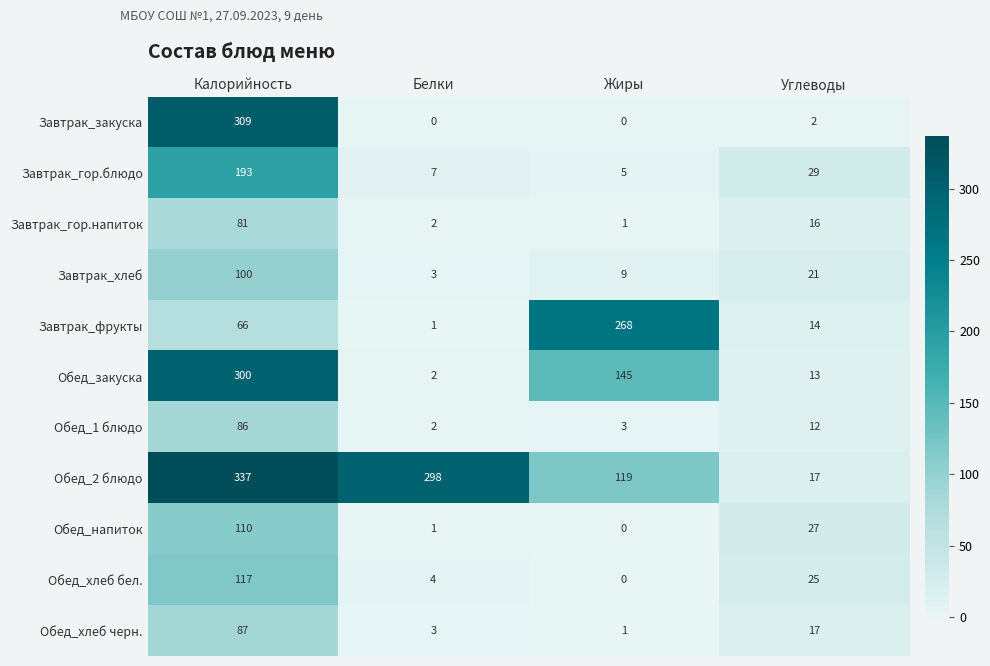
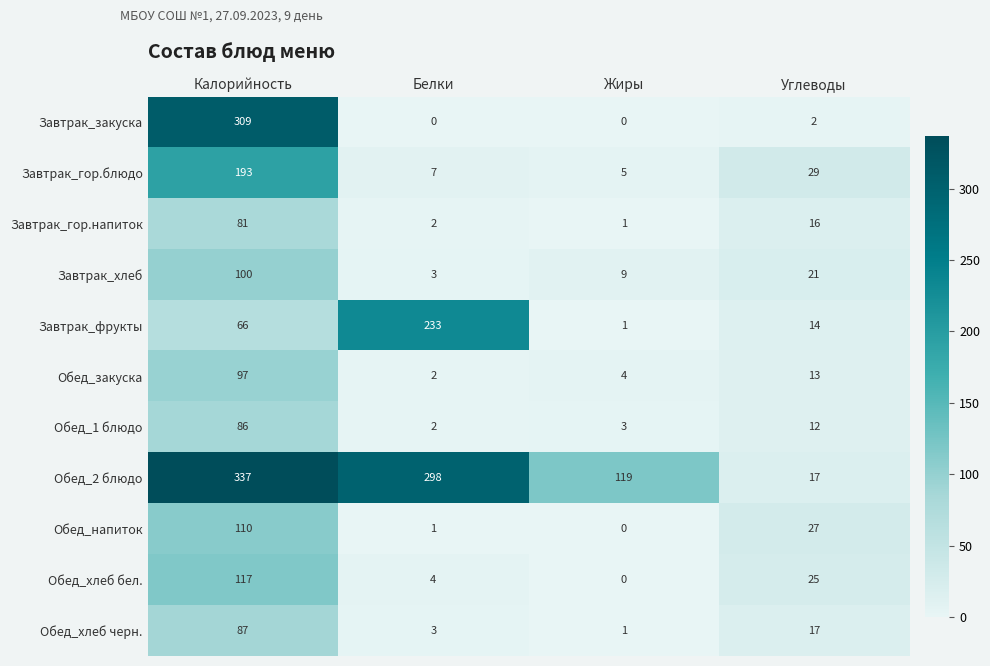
Завтрак_фрукты, Белки: 1 -> 233
Завтрак_фрукты, Жиры: 268 -> 1
Обед_закуска, Калорийность: 300 -> 97
Обед_закуска, Жиры: 145 -> 4
